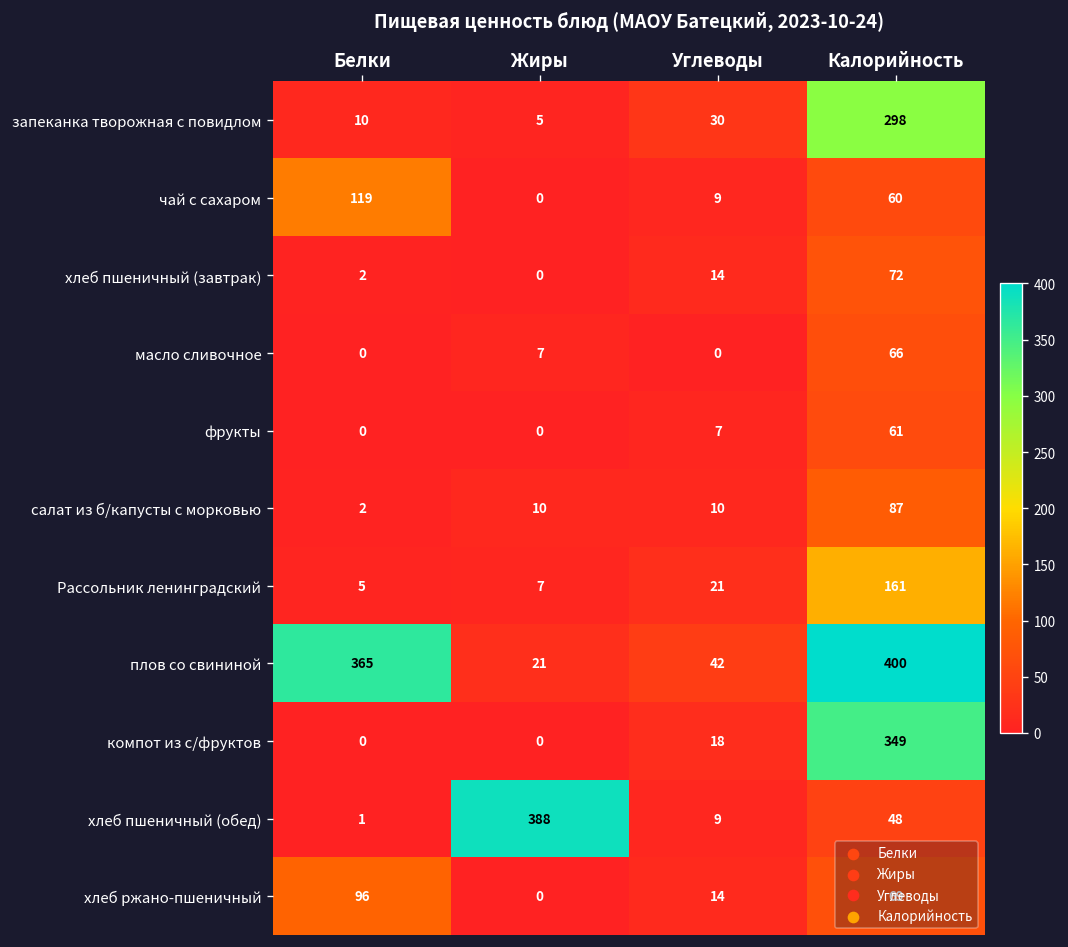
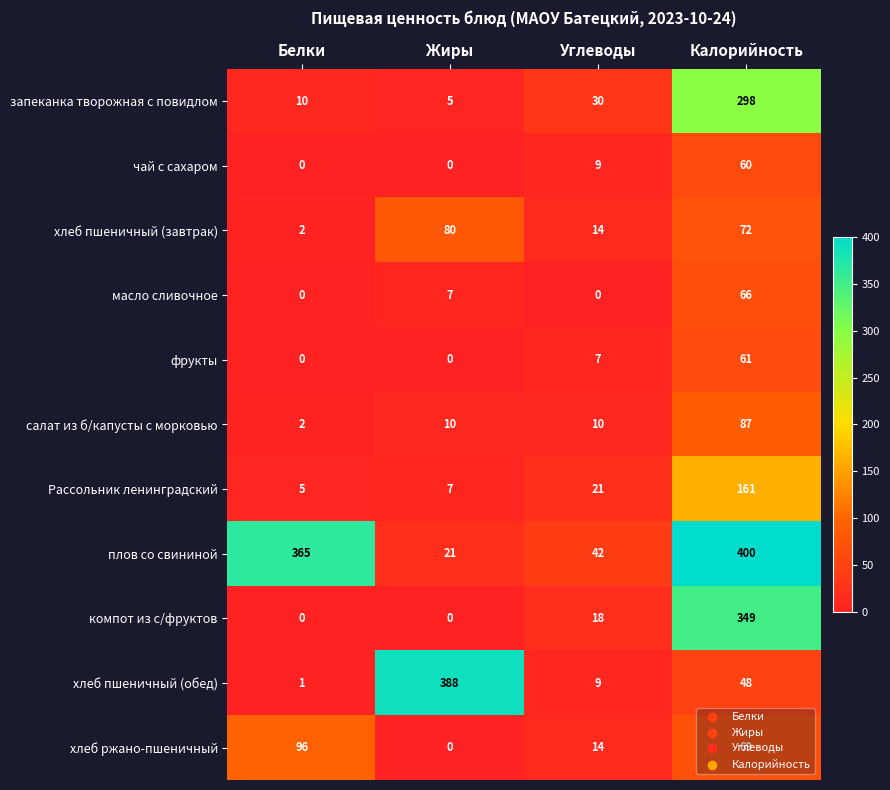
чай с сахаром, Белки: 119 -> 0
хлеб пшеничный (завтрак), Жиры: 0 -> 80
